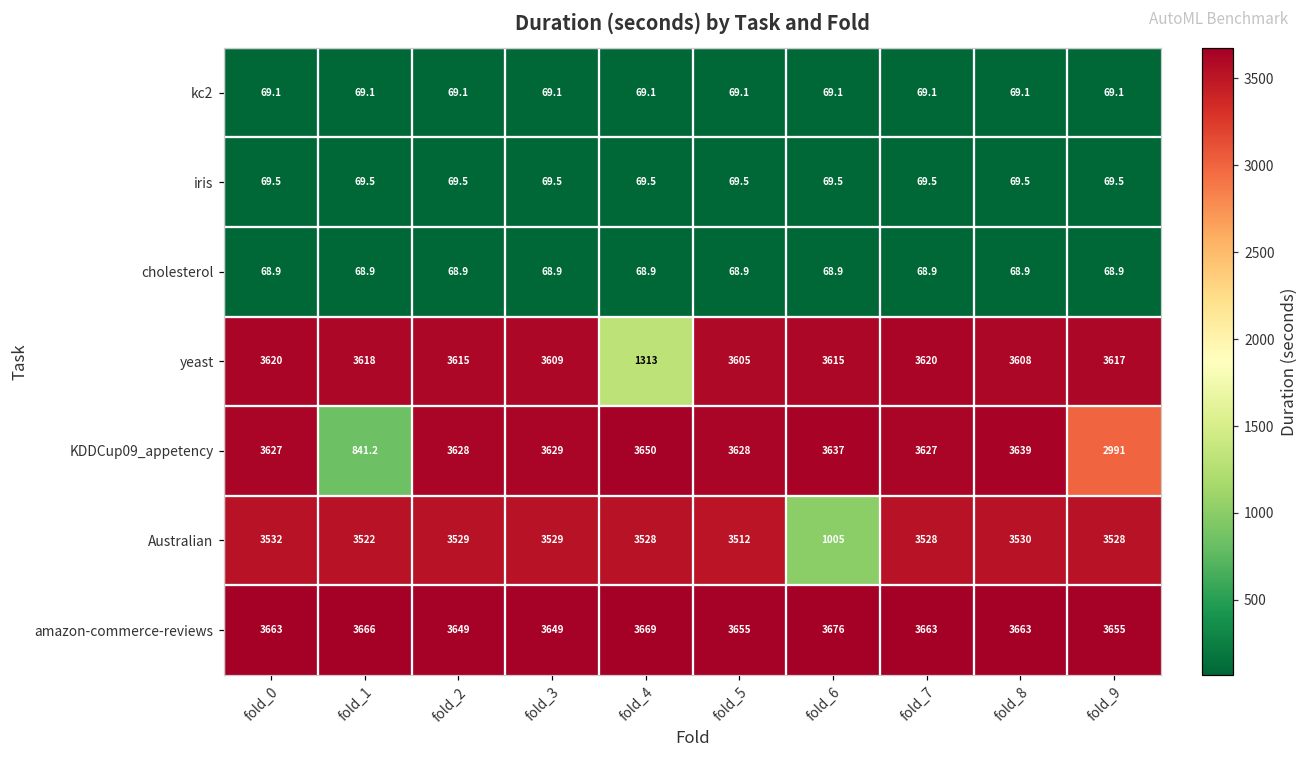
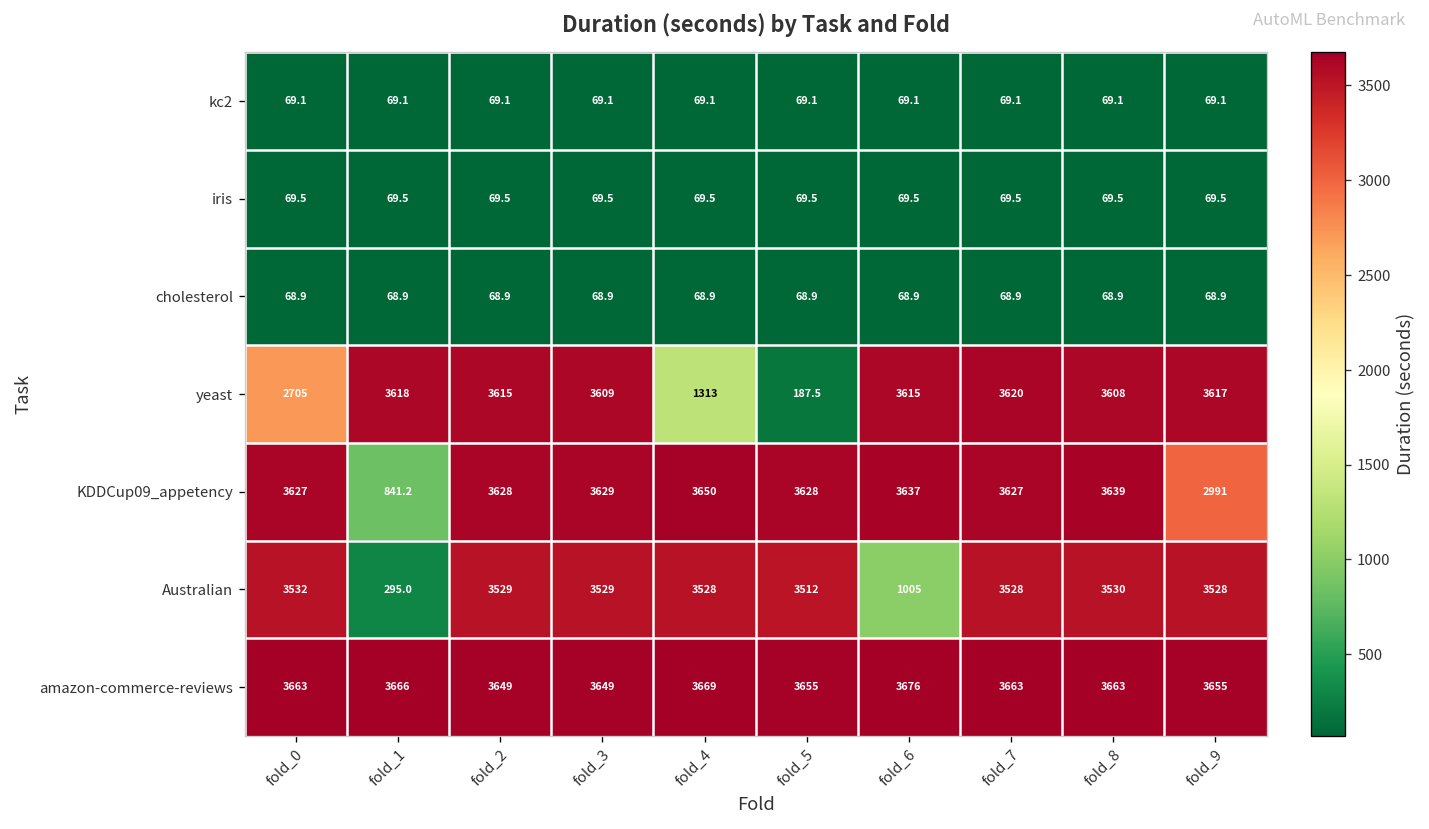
yeast, fold_0: 3620 -> 2705
yeast, fold_5: 3605 -> 187.5
Australian, fold_1: 3522 -> 295.0
